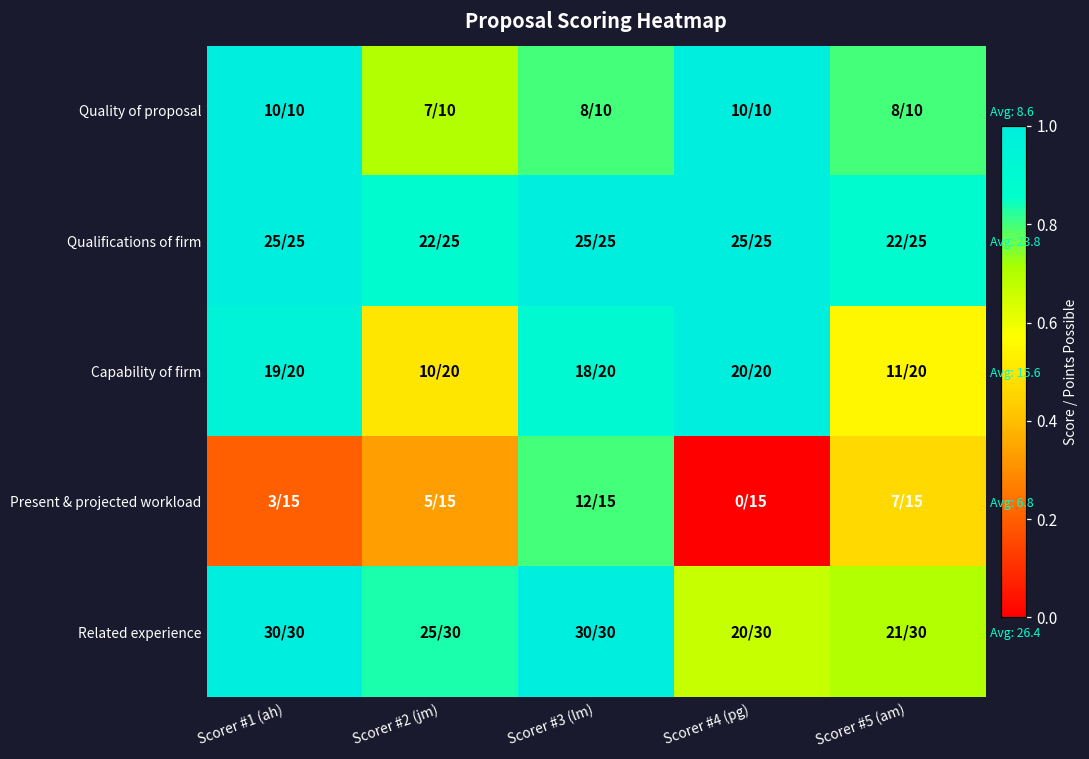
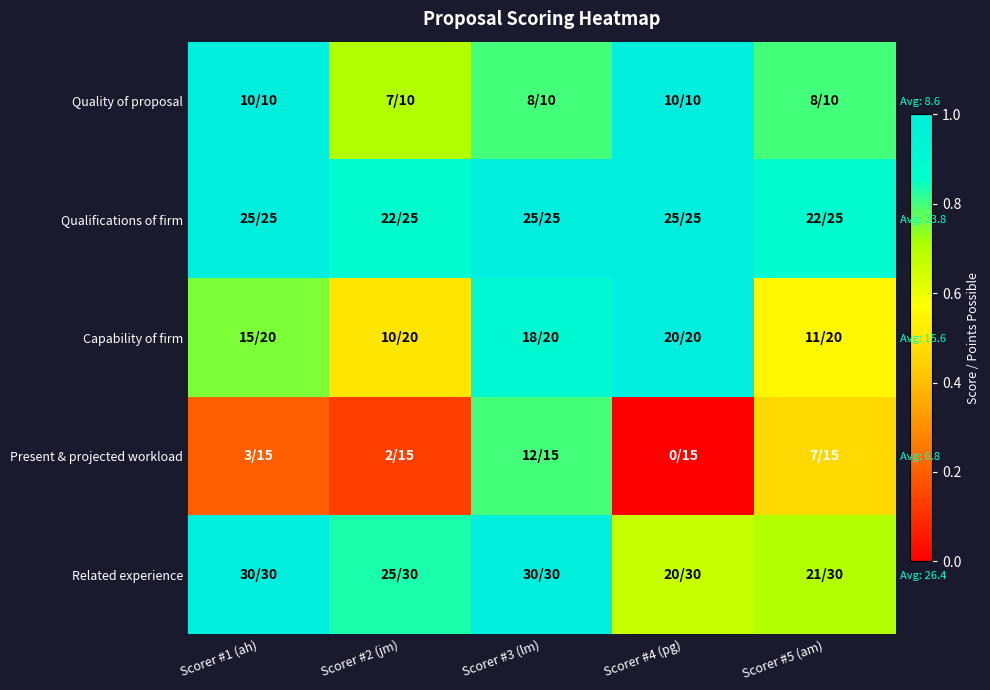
Capability of firm, Scorer #1 (ah): 19 -> 15
Present & projected workload, Scorer #2 (jm): 5 -> 2
